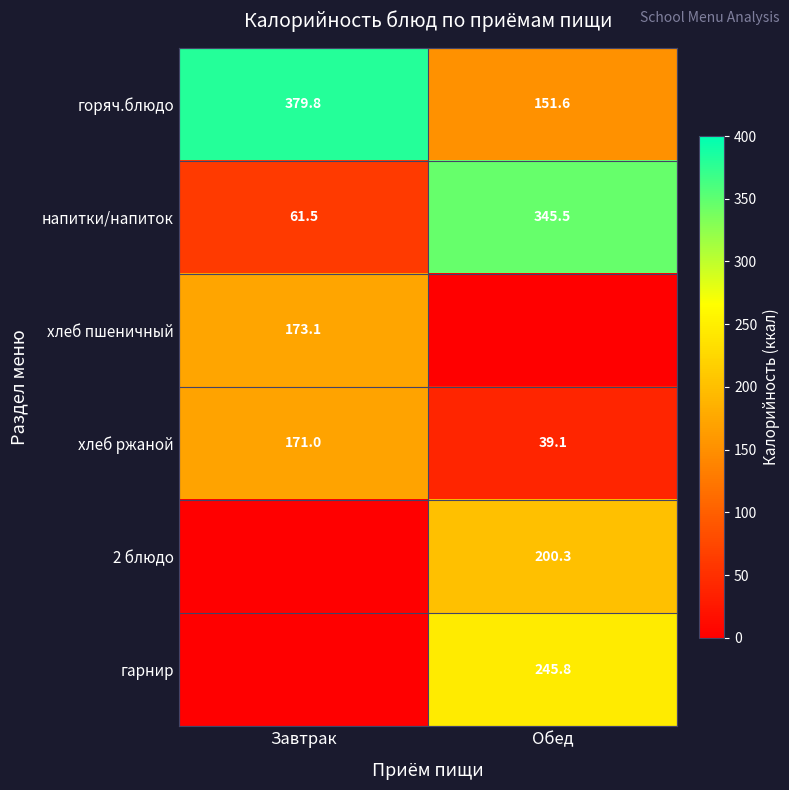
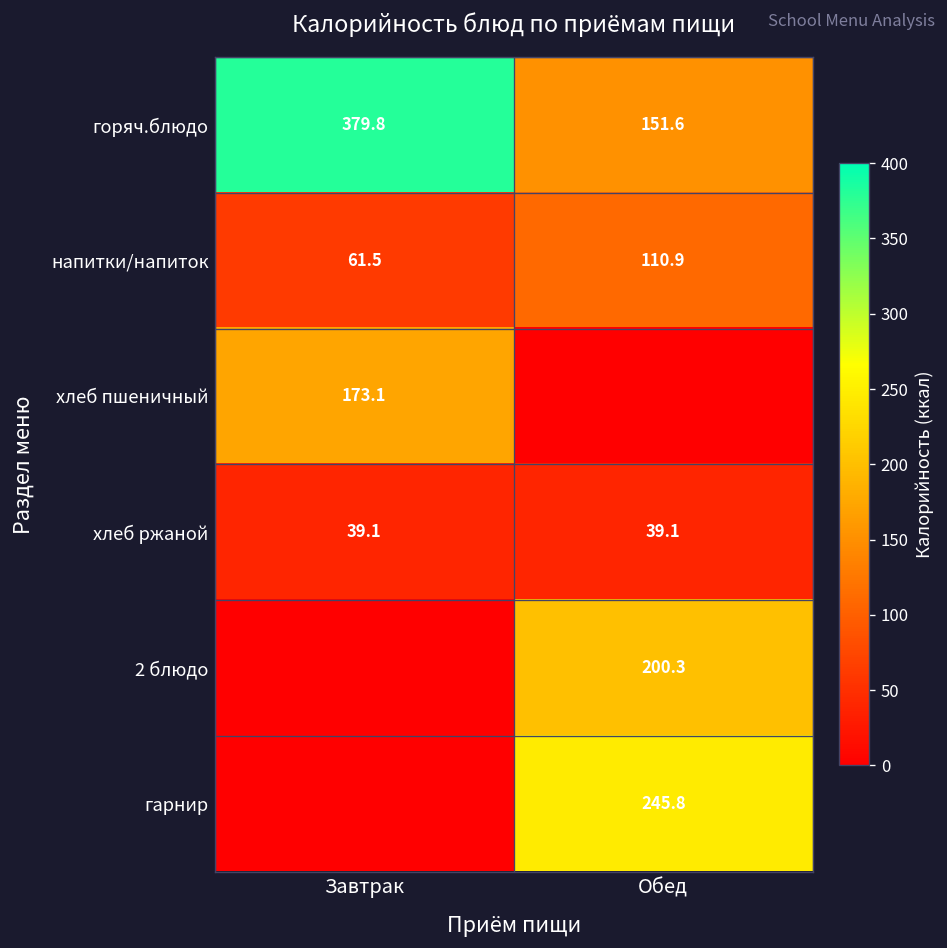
напитки/напиток, Обед: 345.5 -> 110.9
хлеб ржаной, Завтрак: 171.0 -> 39.1
